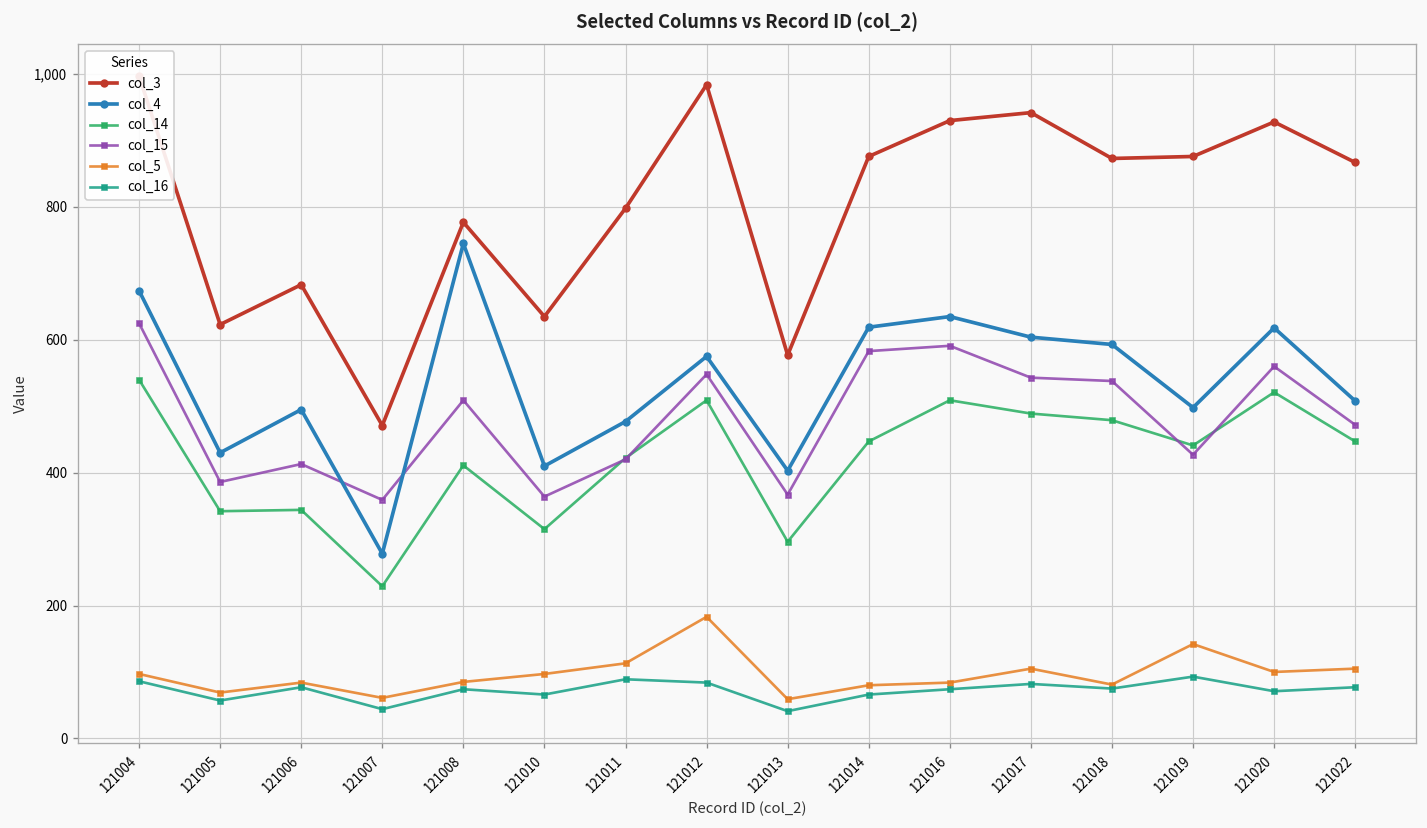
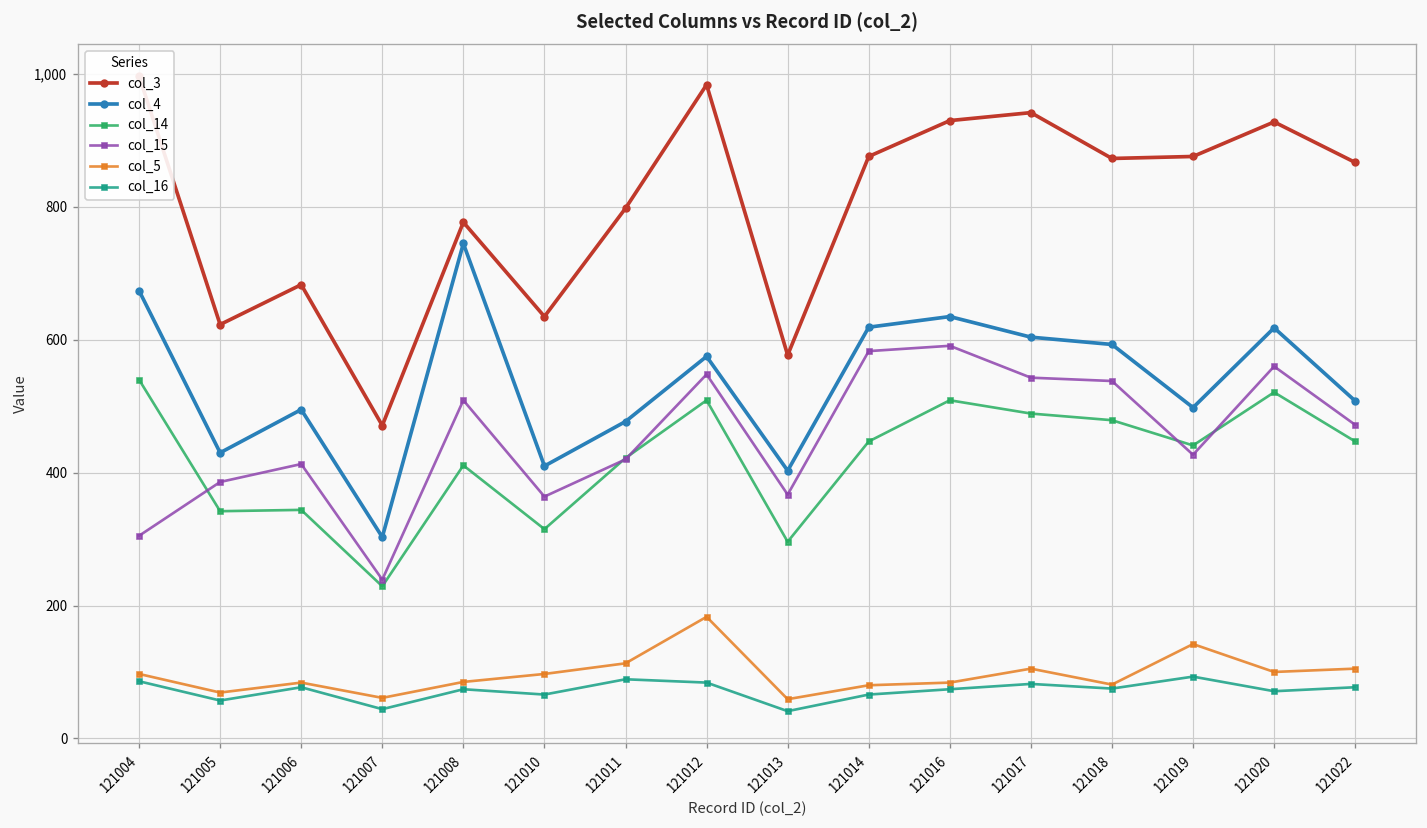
col_15, 121004: 630 -> 310
col_4, 121007: 280 -> 300
col_15, 121007: 360 -> 240
